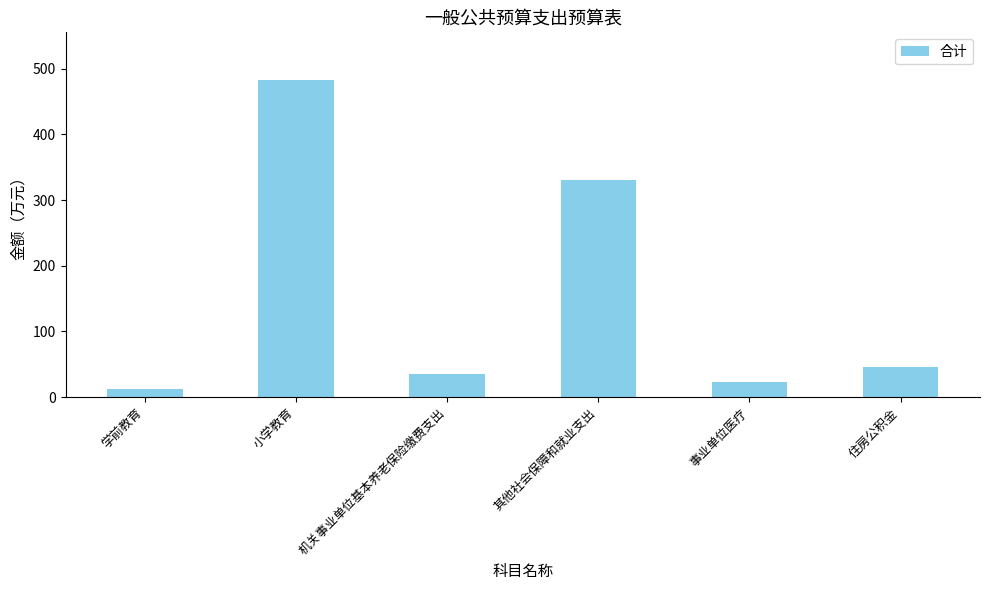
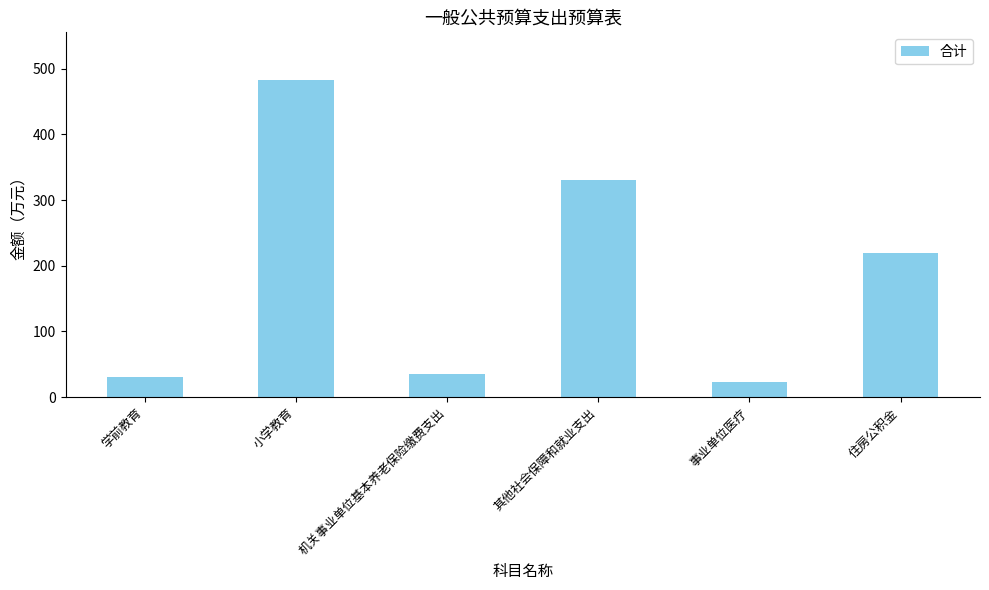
学前教育: 10 -> 30
住房公积金: 50 -> 220
